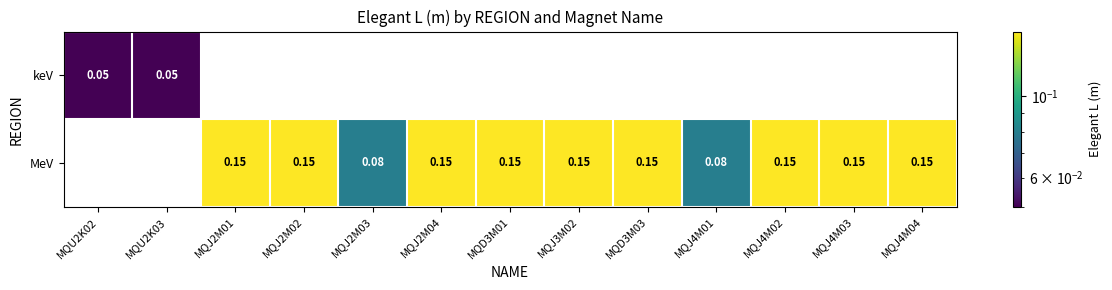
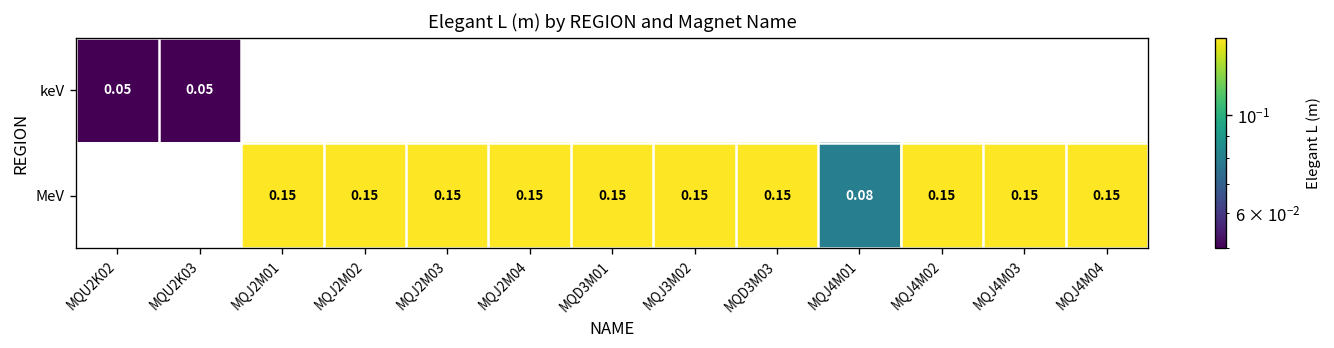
MeV, MQJ2M03: 0.08 -> 0.15
